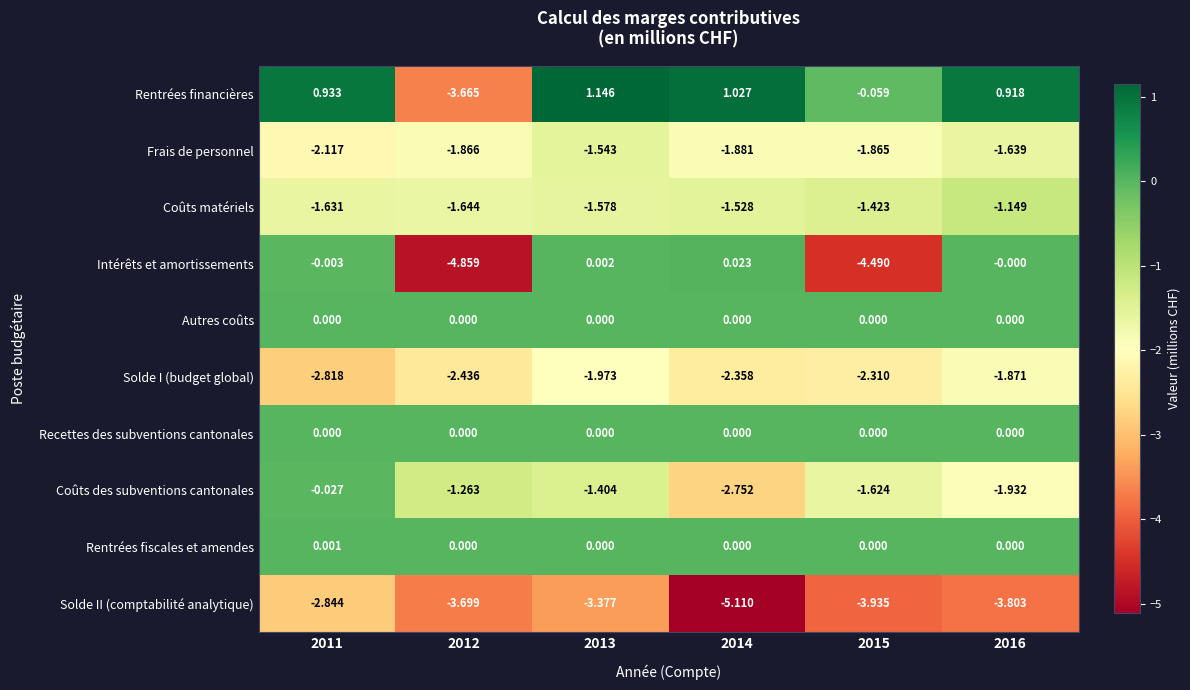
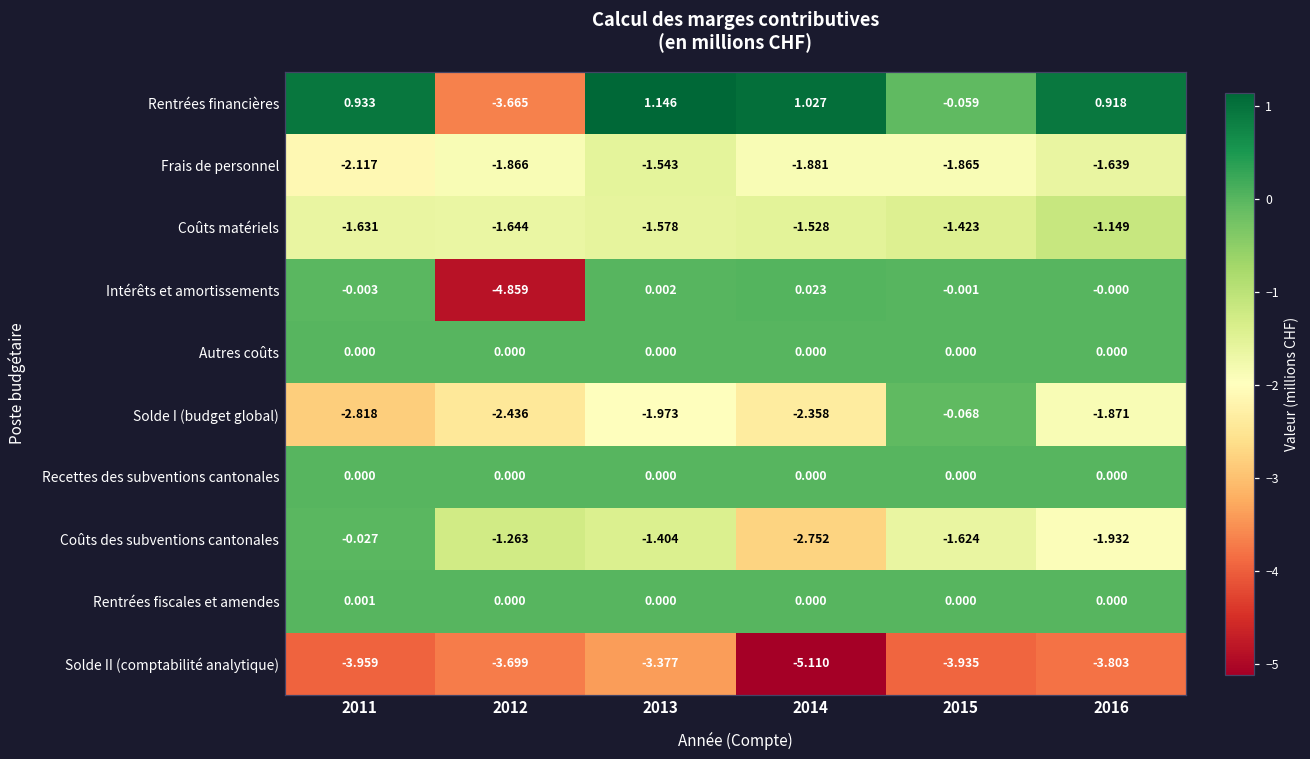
Intérêts et amortissements, 2015: -4.490 -> -0.001
Solde I (budget global), 2015: -2.310 -> -0.068
Solde II (comptabilité analytique), 2011: -2.844 -> -3.959
